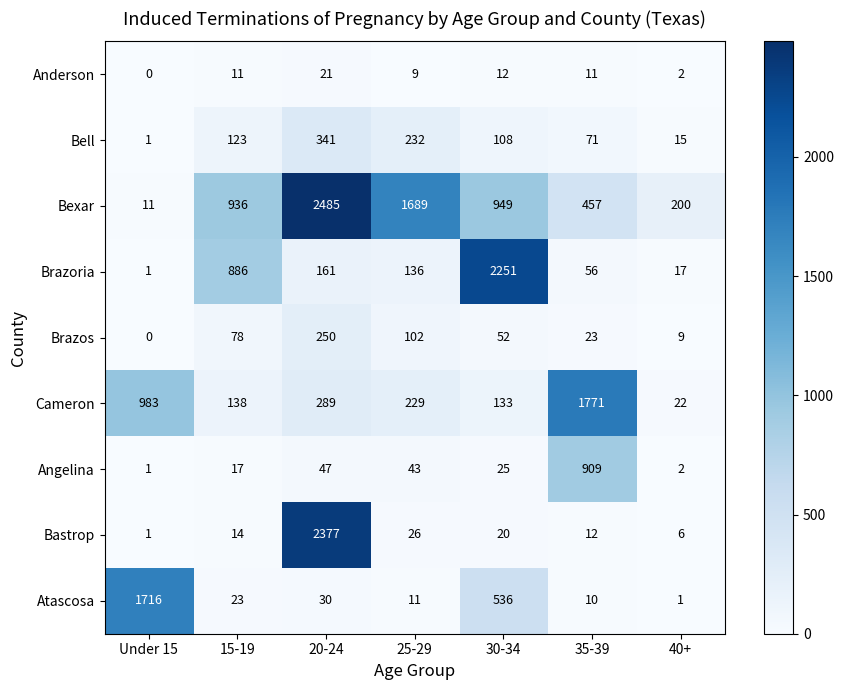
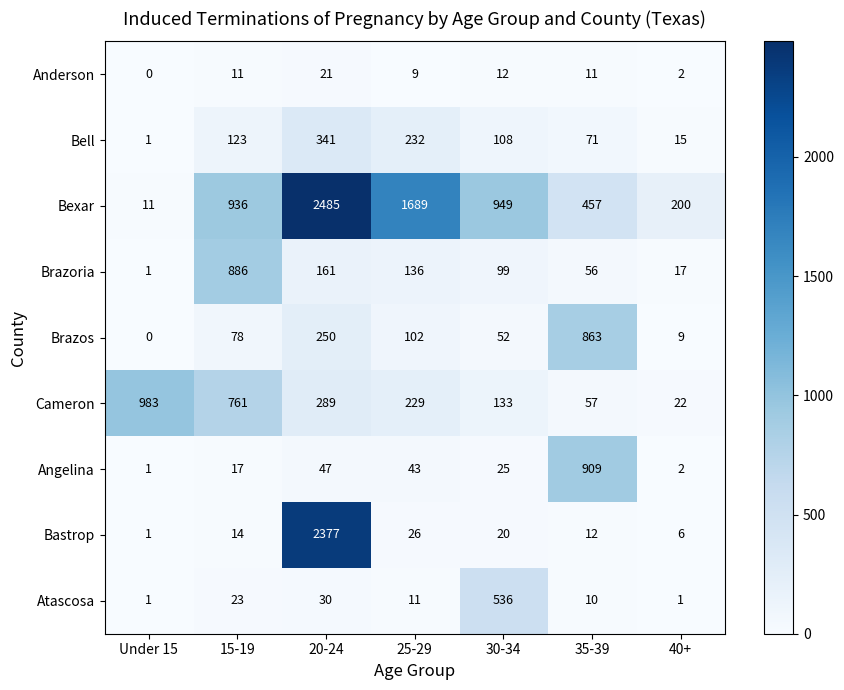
Brazoria, 30-34: 2251 -> 99
Brazos, 35-39: 23 -> 863
Cameron, 15-19: 138 -> 761
Cameron, 35-39: 1771 -> 57
Atascosa, Under 15: 1716 -> 1
